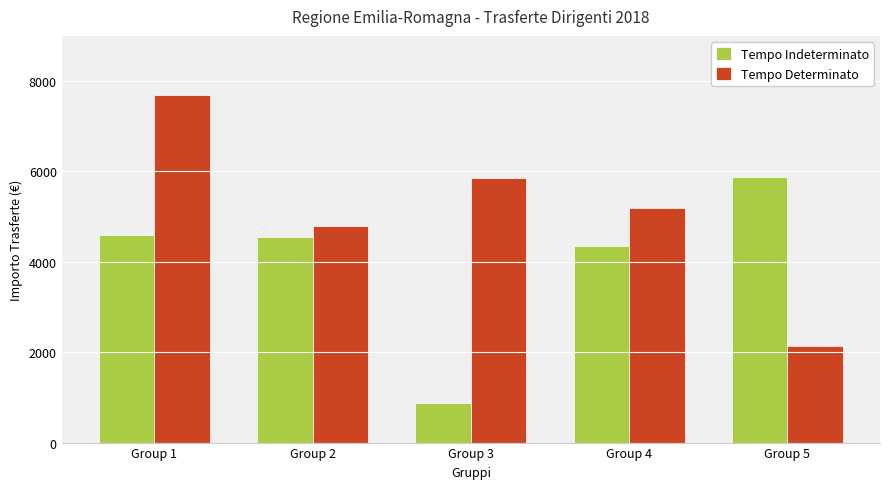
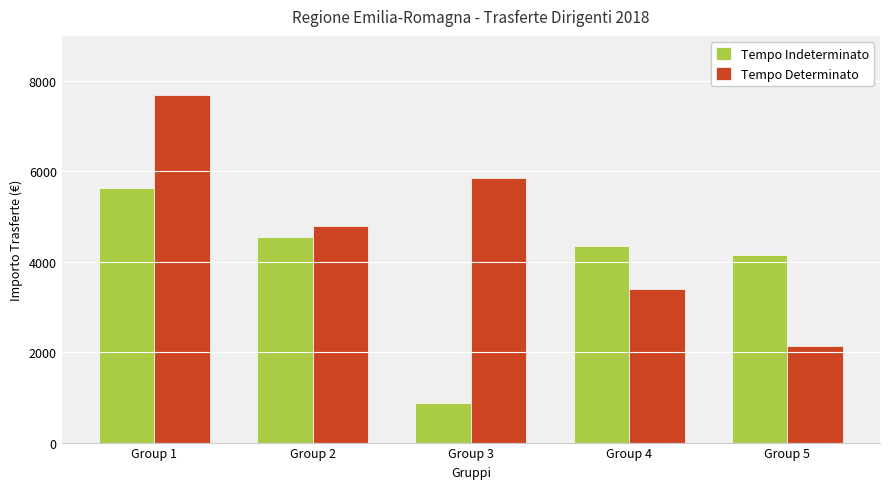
Tempo Indeterminato, Group 1: 4600 -> 5600
Tempo Determinato, Group 4: 5200 -> 3400
Tempo Indeterminato, Group 5: 5900 -> 4100
